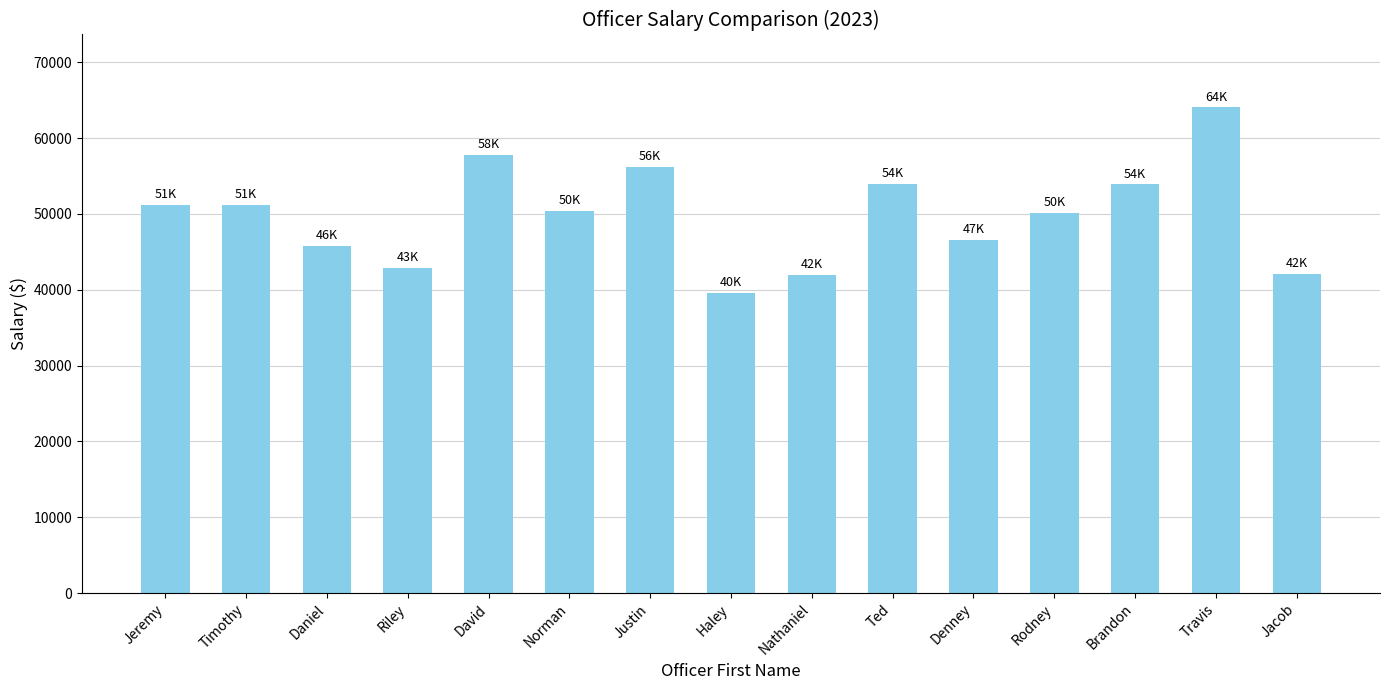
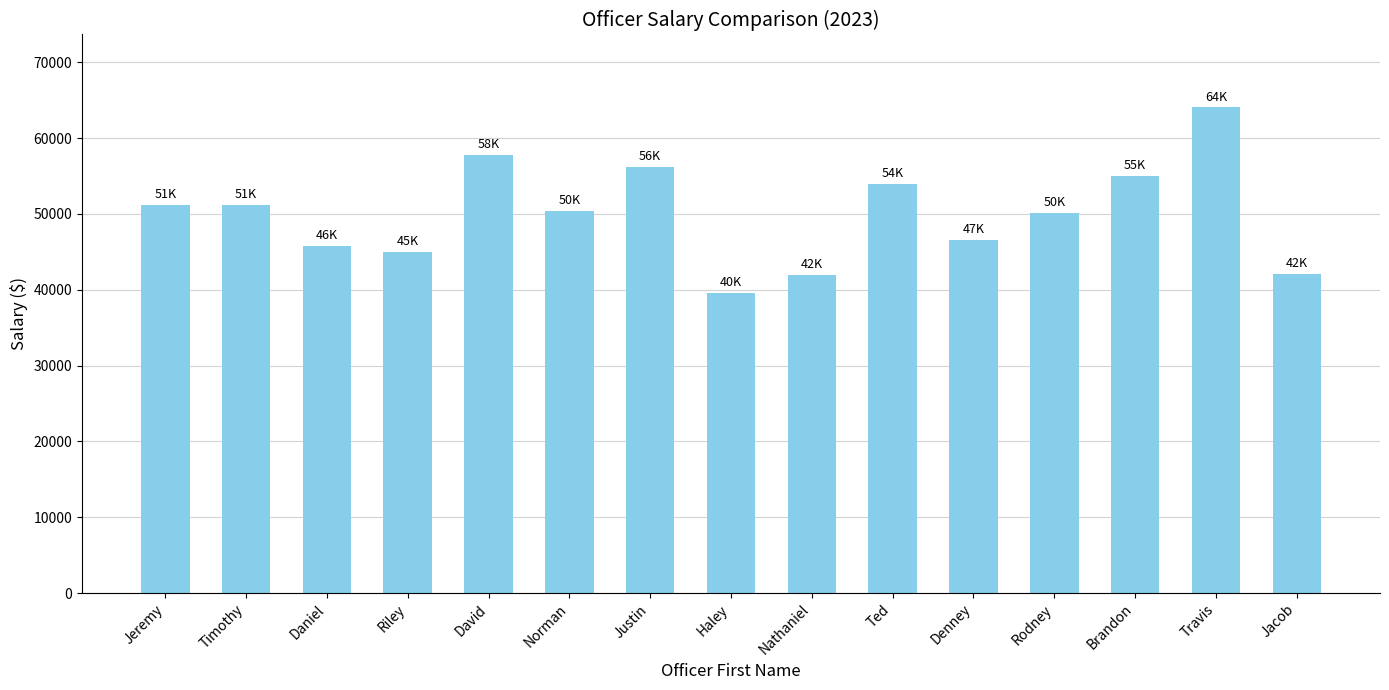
Riley: 43K -> 45K
Brandon: 54K -> 55K
